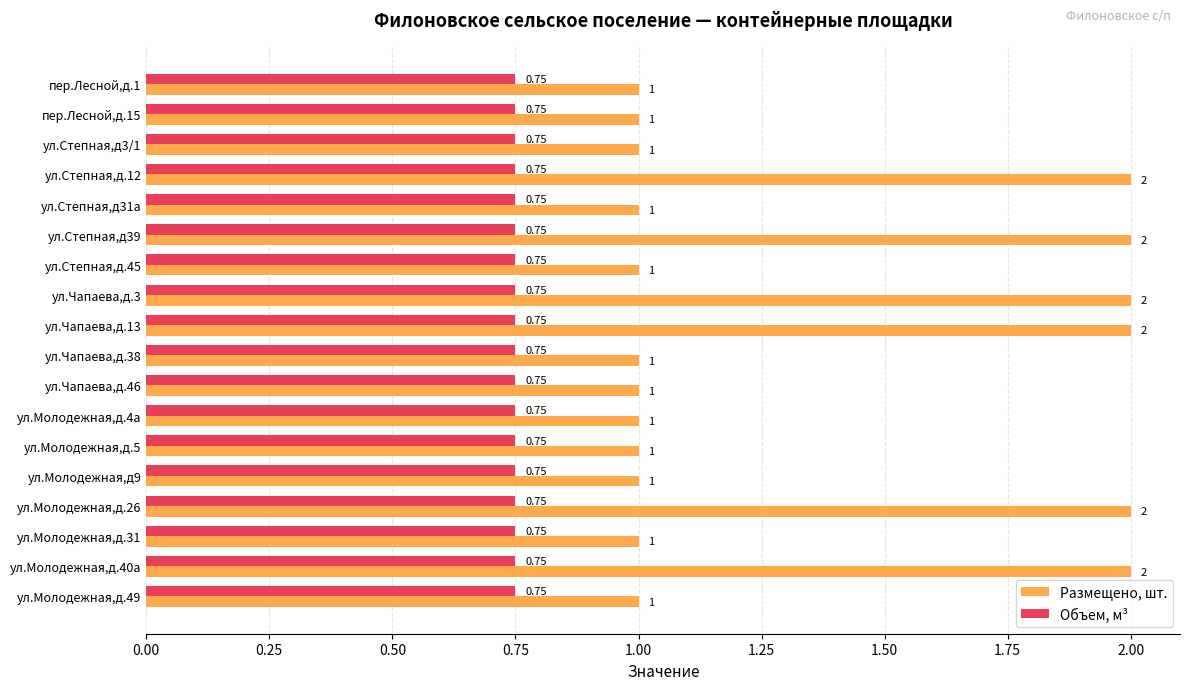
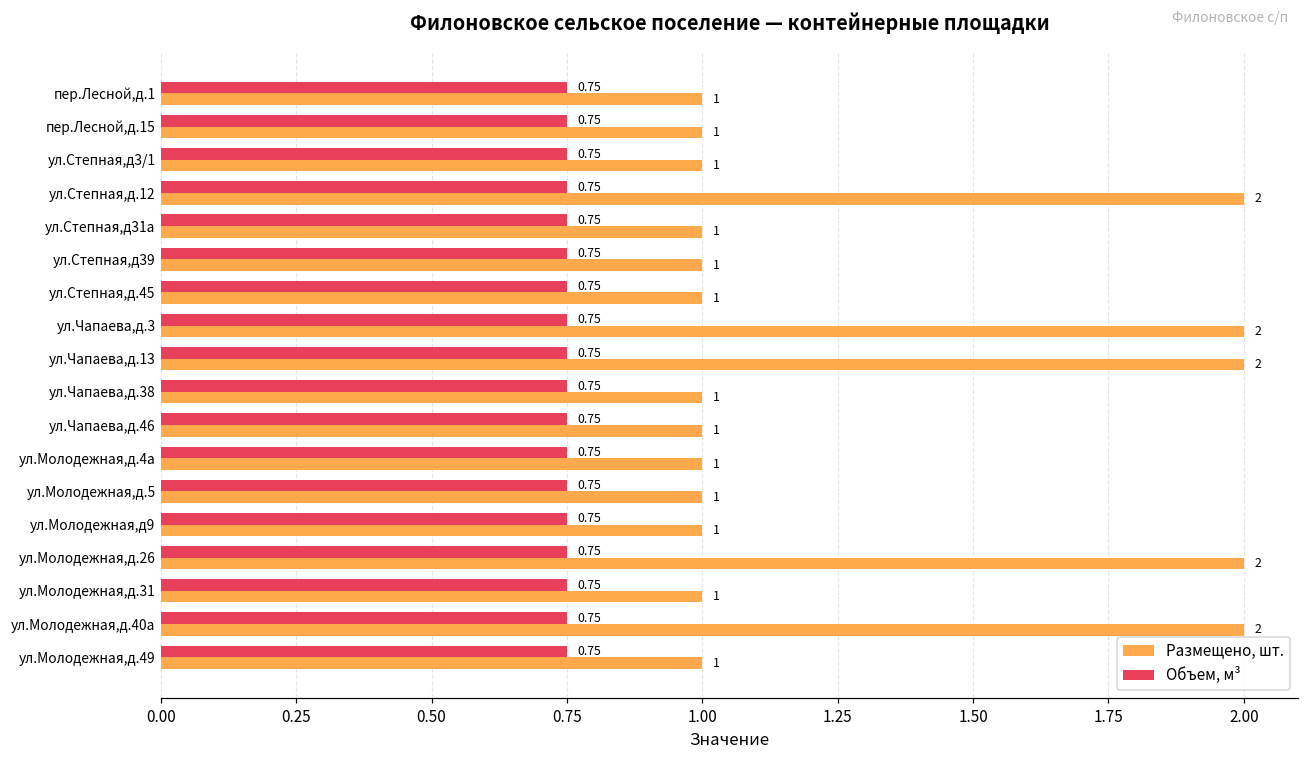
Размещено, шт., ул.Степная,д39: 2 -> 1
